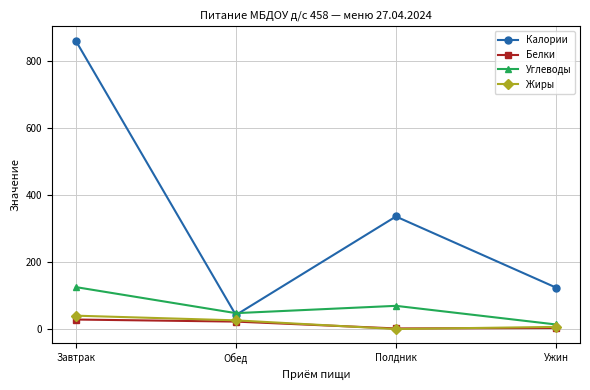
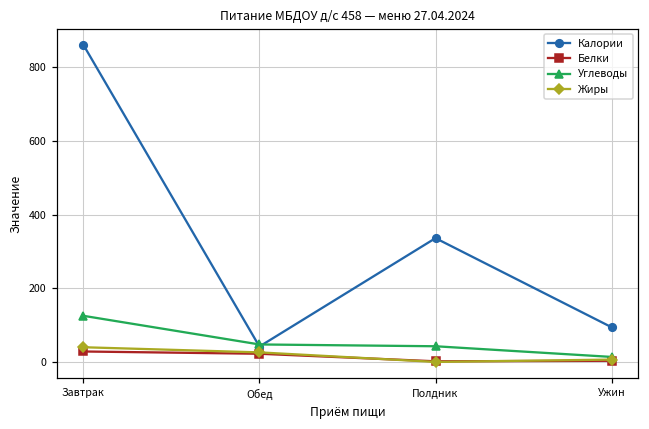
Углеводы, Полдник: 70 -> 40
Калории, Ужин: 120 -> 90
